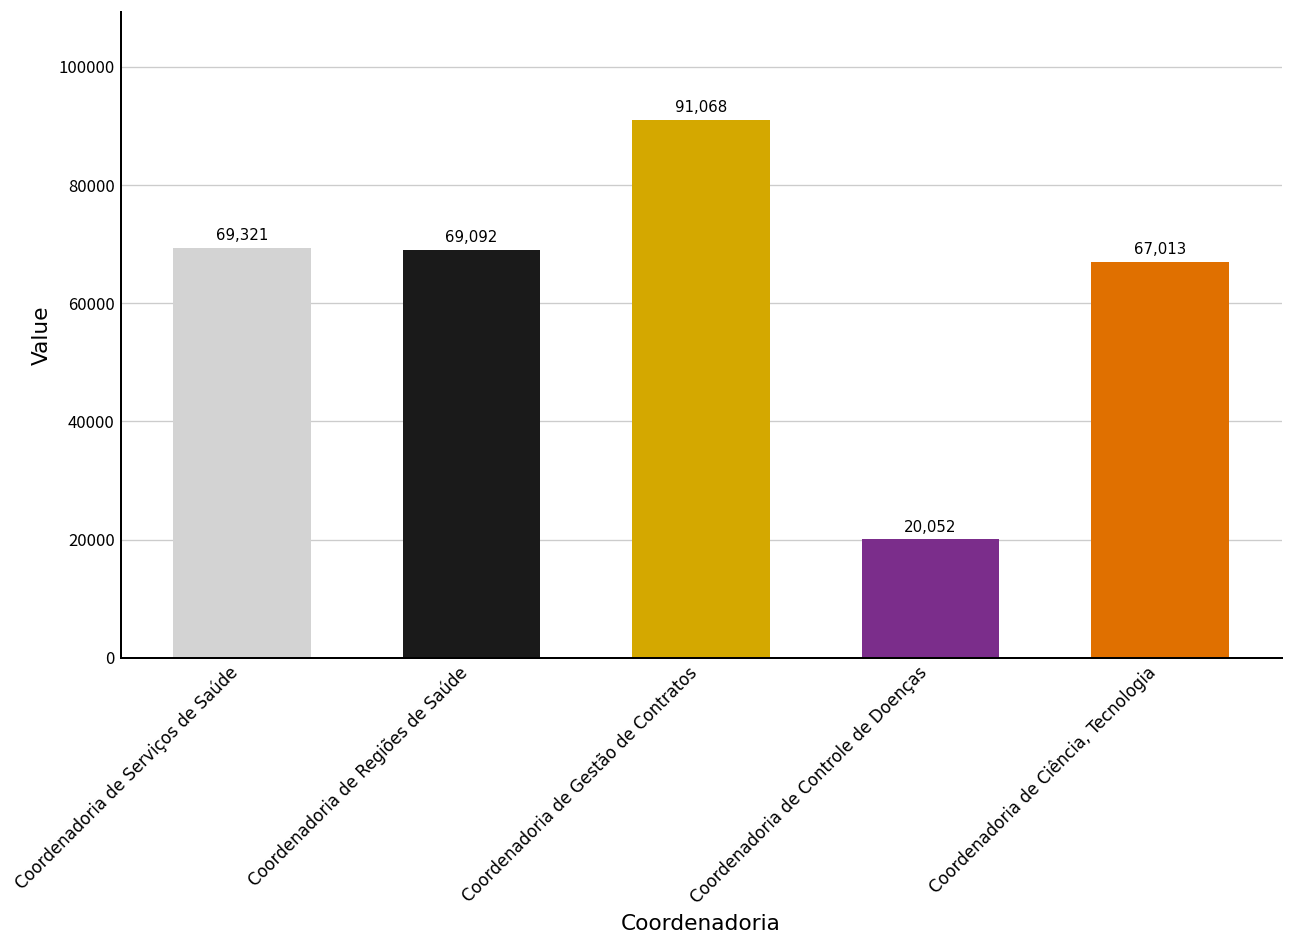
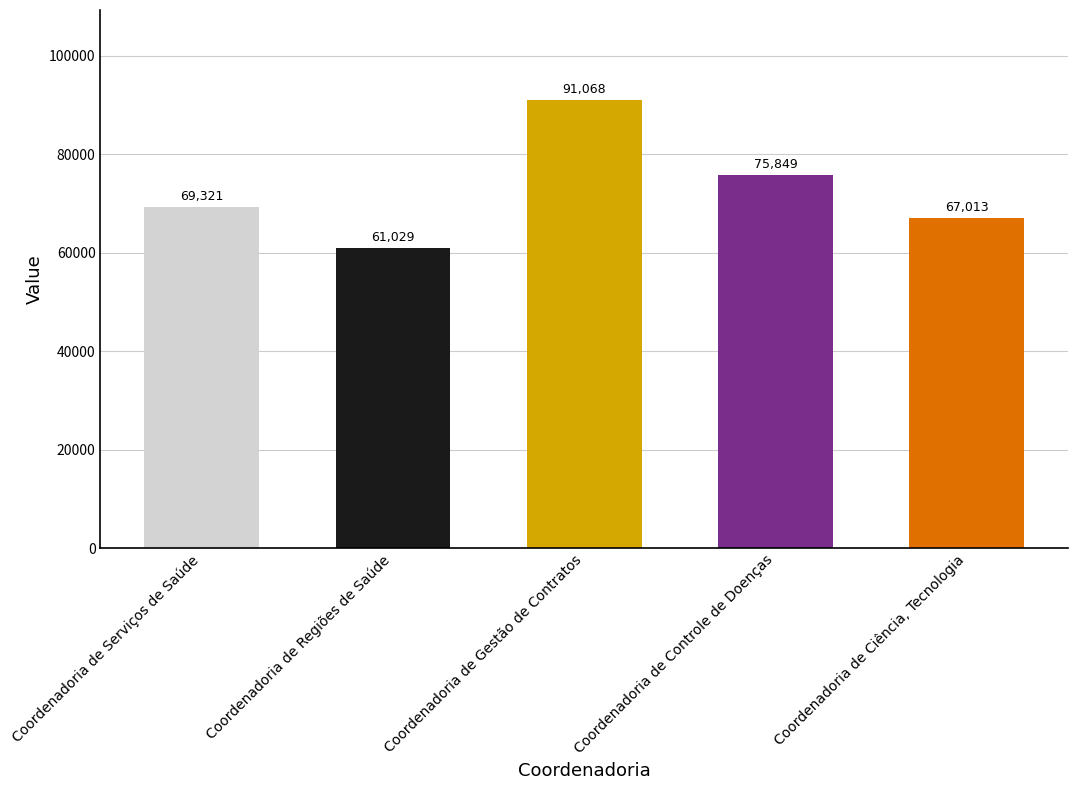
Coordenadoria de Regiões de Saúde: 69,092 -> 61,029
Coordenadoria de Controle de Doenças: 20,052 -> 75,849
